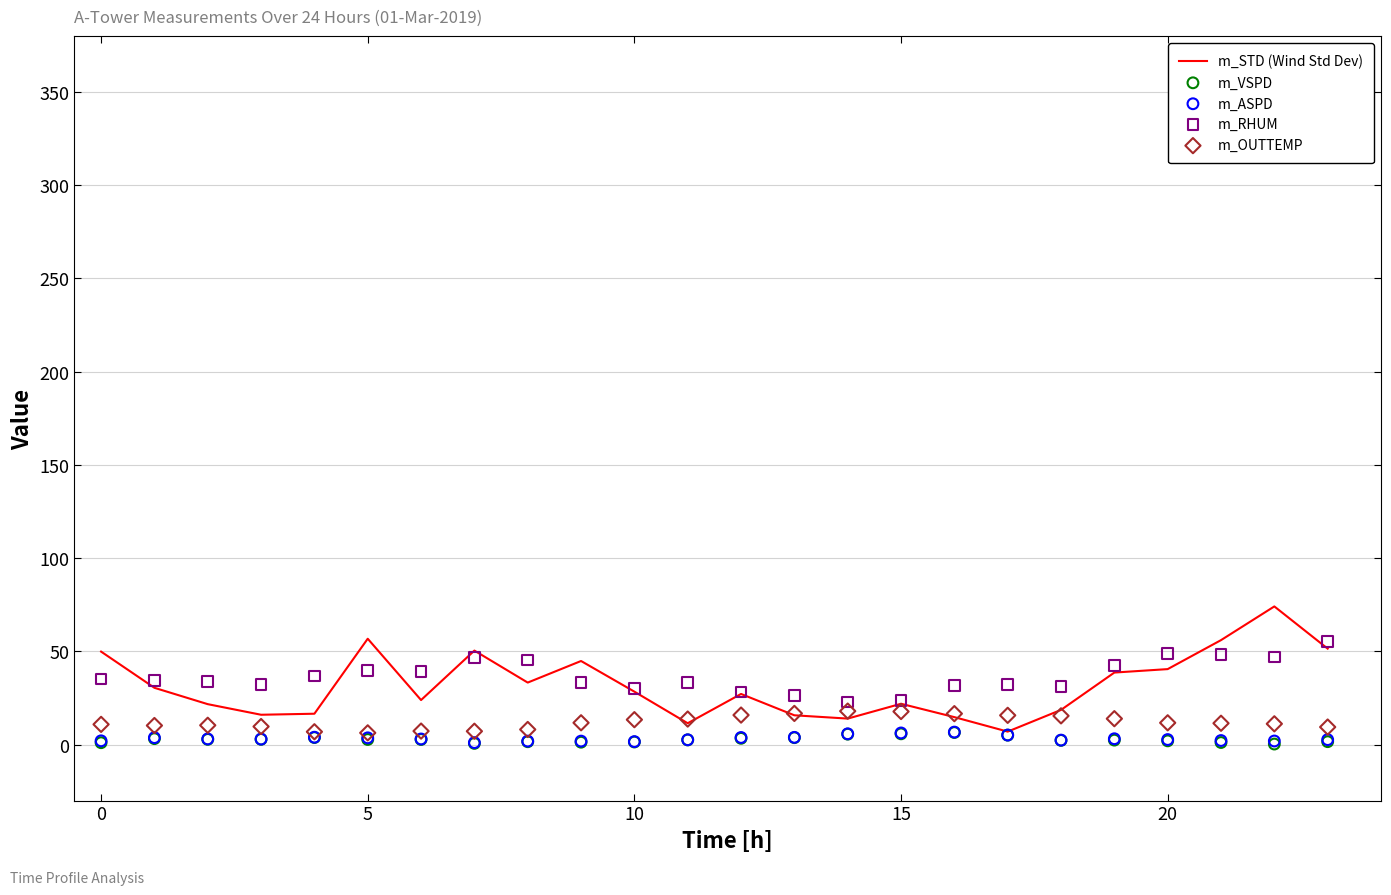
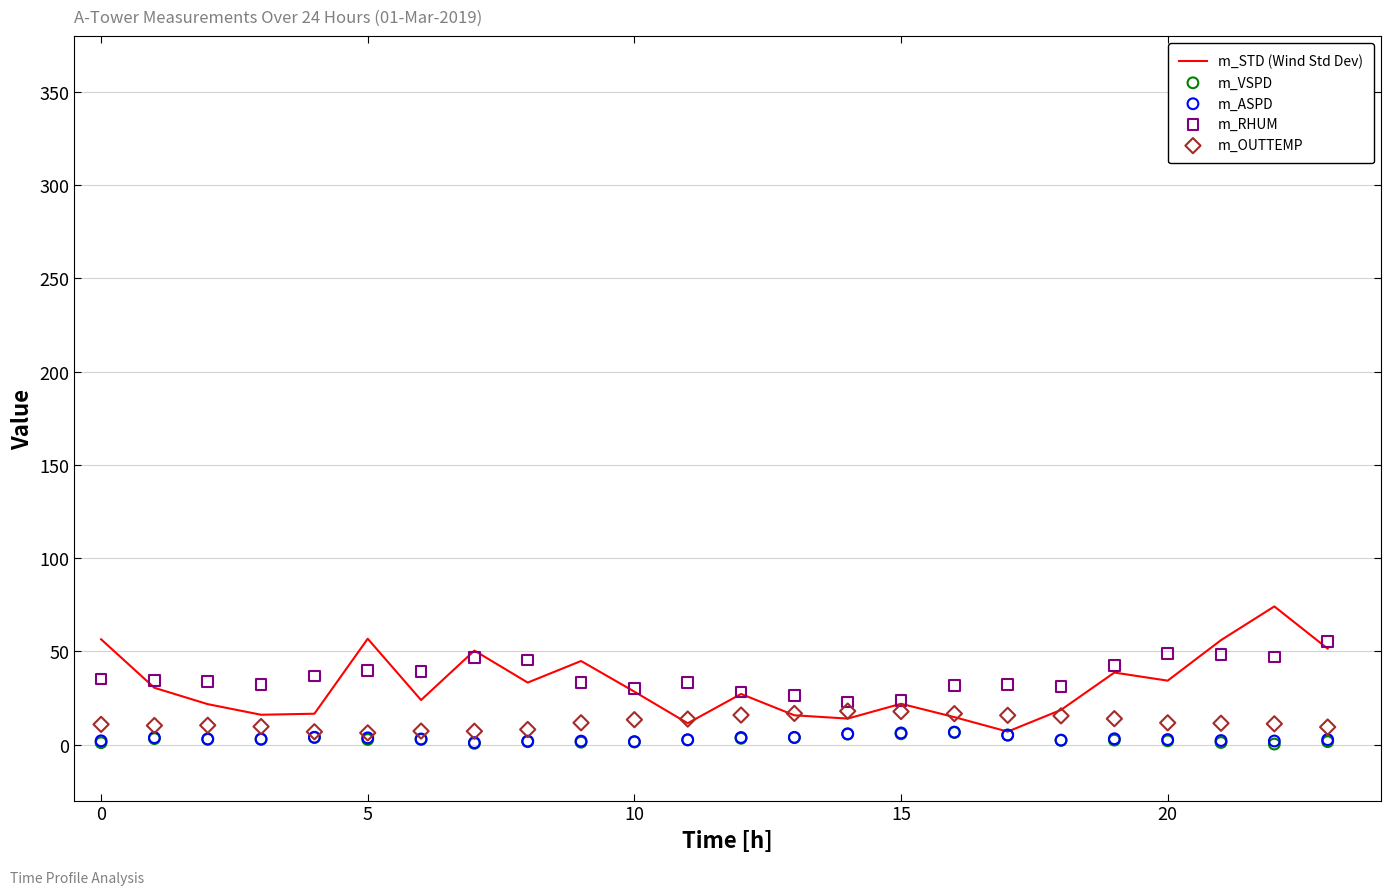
m_STD (Wind Std Dev), 0: 50 -> 56
m_STD (Wind Std Dev), 20: 40 -> 34
